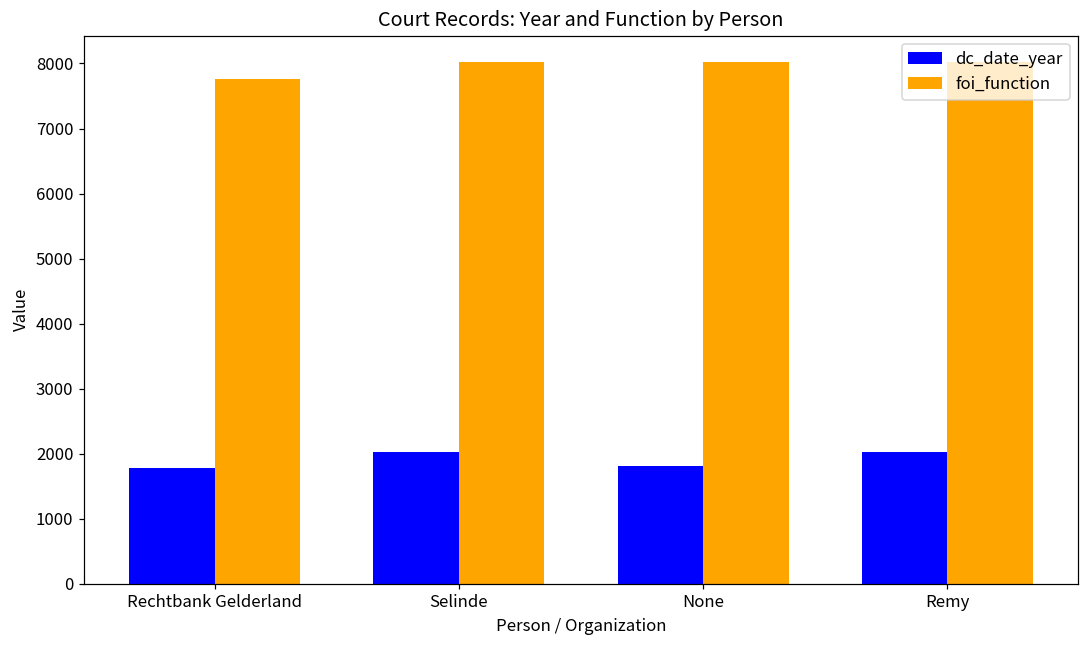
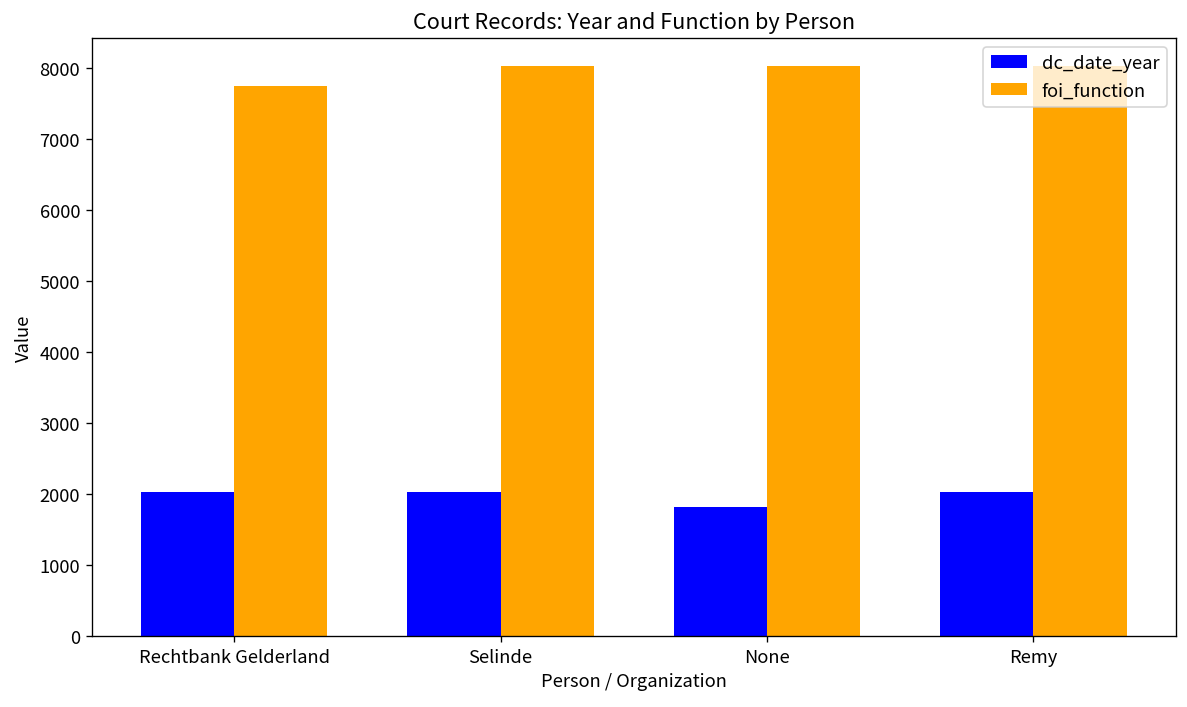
dc_date_year, Rechtbank Gelderland: 1800 -> 2000
